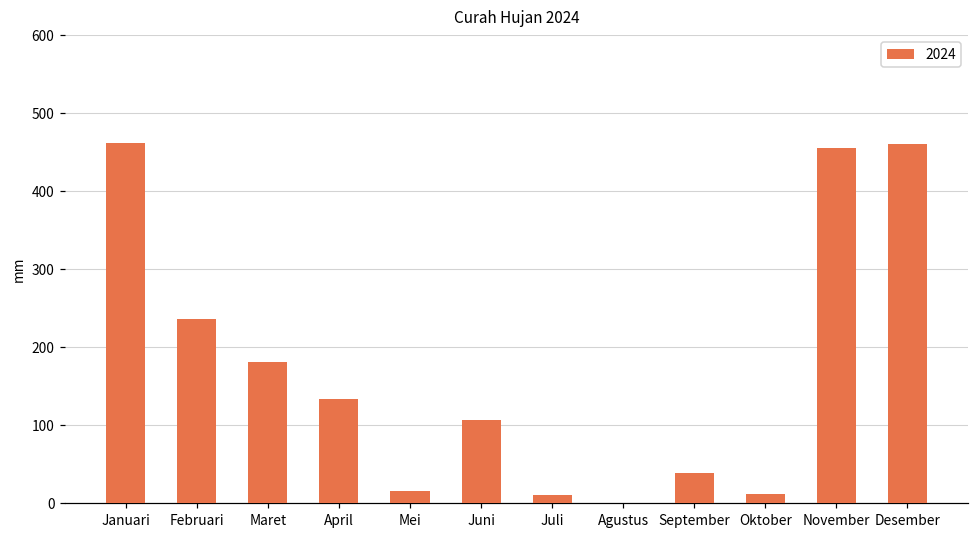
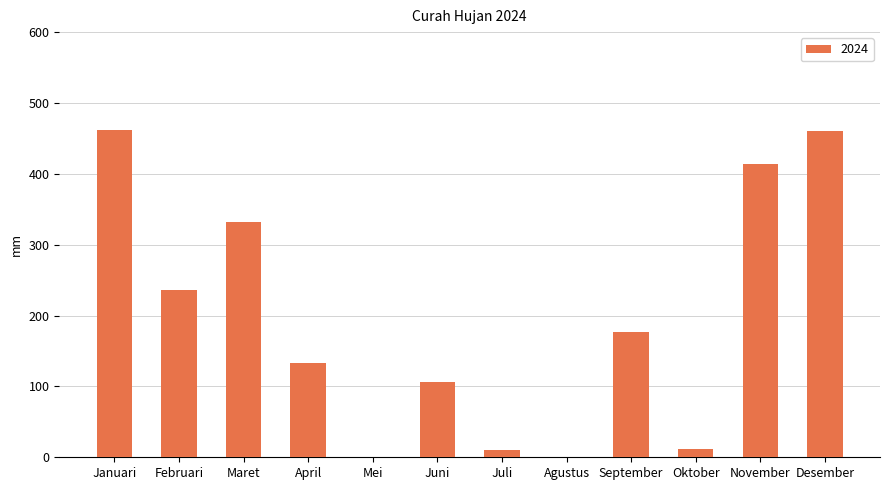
Maret: 180 -> 330
Mei: 20 -> 0
September: 40 -> 180
November: 460 -> 410
